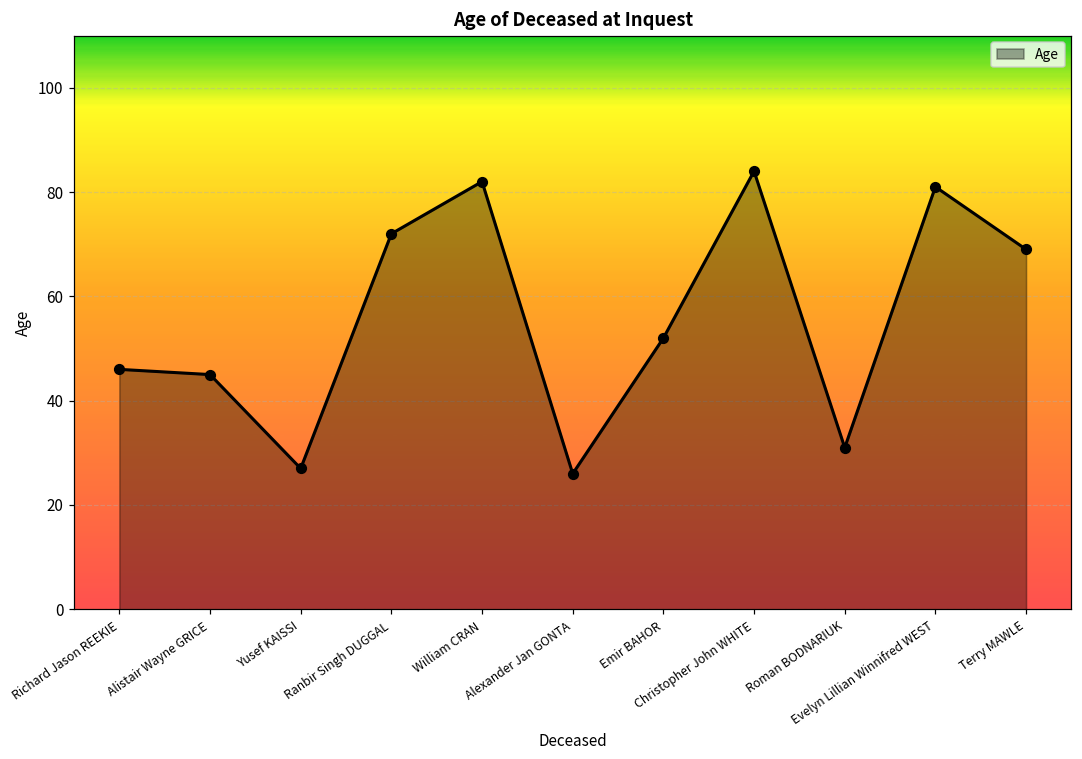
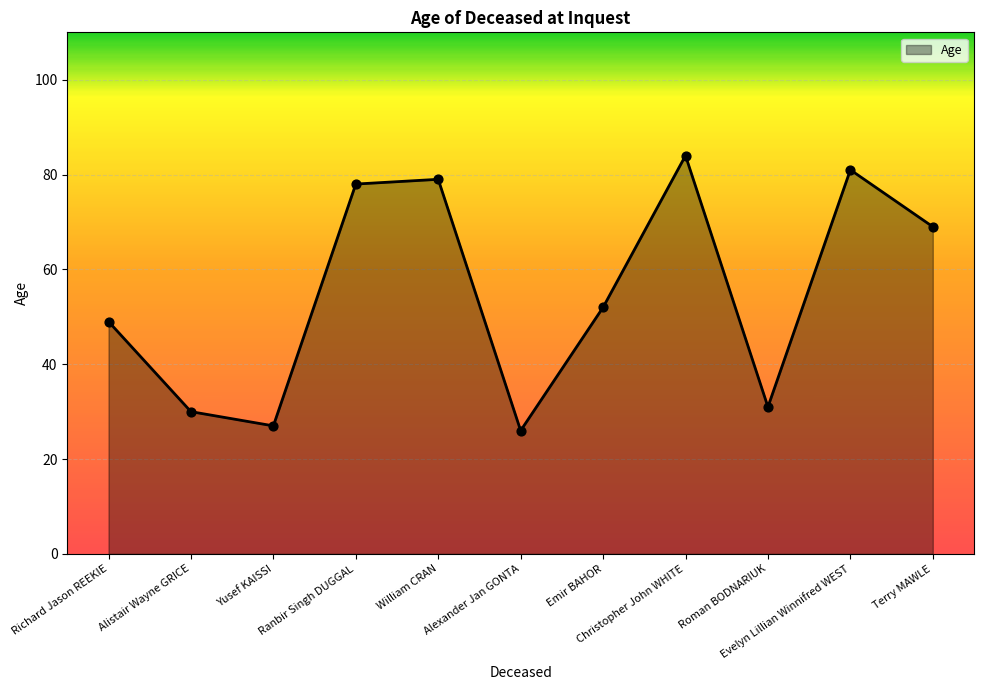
Richard Jason REEKIE: 46 -> 49
Alistair Wayne GRICE: 45 -> 30
Ranbir Singh DUGGAL: 72 -> 78
William CRAN: 82 -> 79
